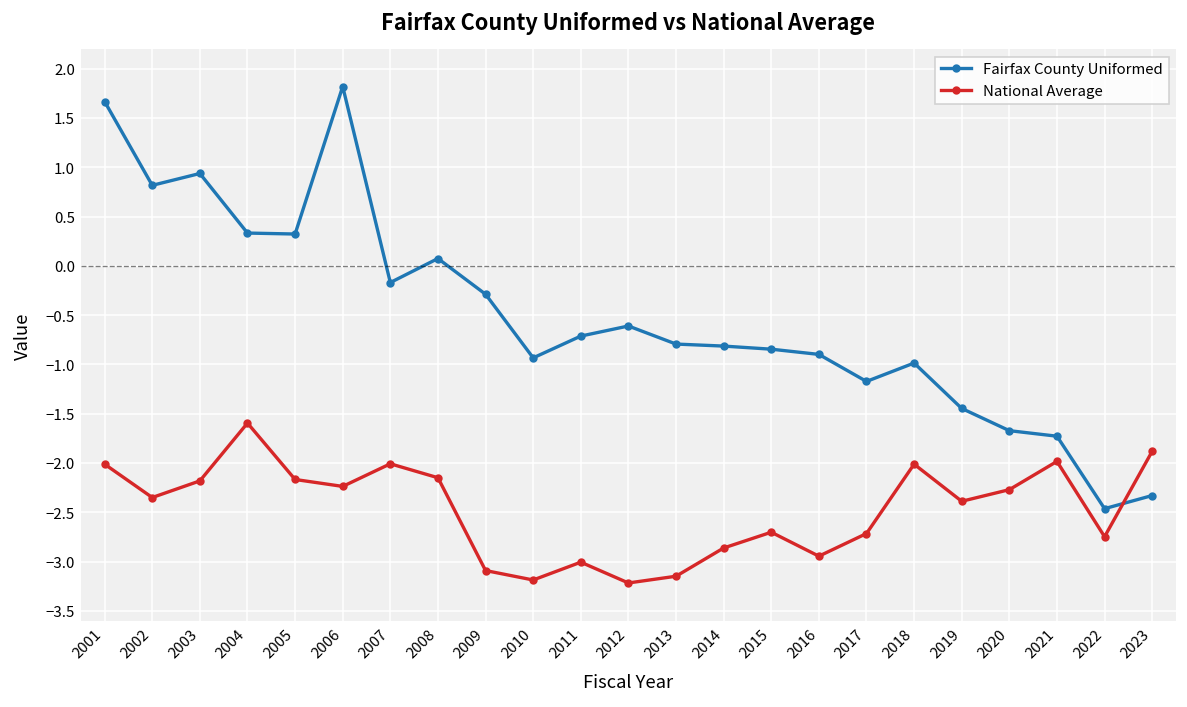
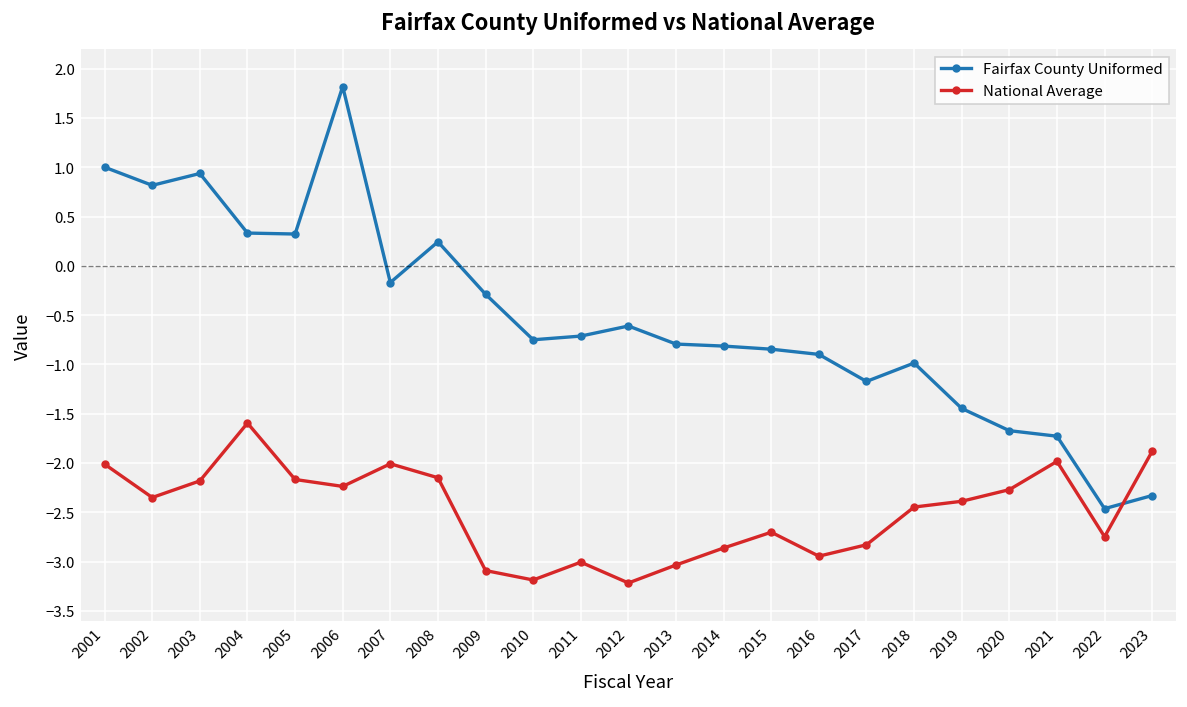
Fairfax County Uniformed, 2001: 1.7 -> 1.0
Fairfax County Uniformed, 2008: 0.1 -> 0.2
Fairfax County Uniformed, 2010: -0.9 -> -0.8
National Average, 2013: -3.1 -> -3.0
National Average, 2017: -2.7 -> -2.8
National Average, 2018: -2.0 -> -2.4
